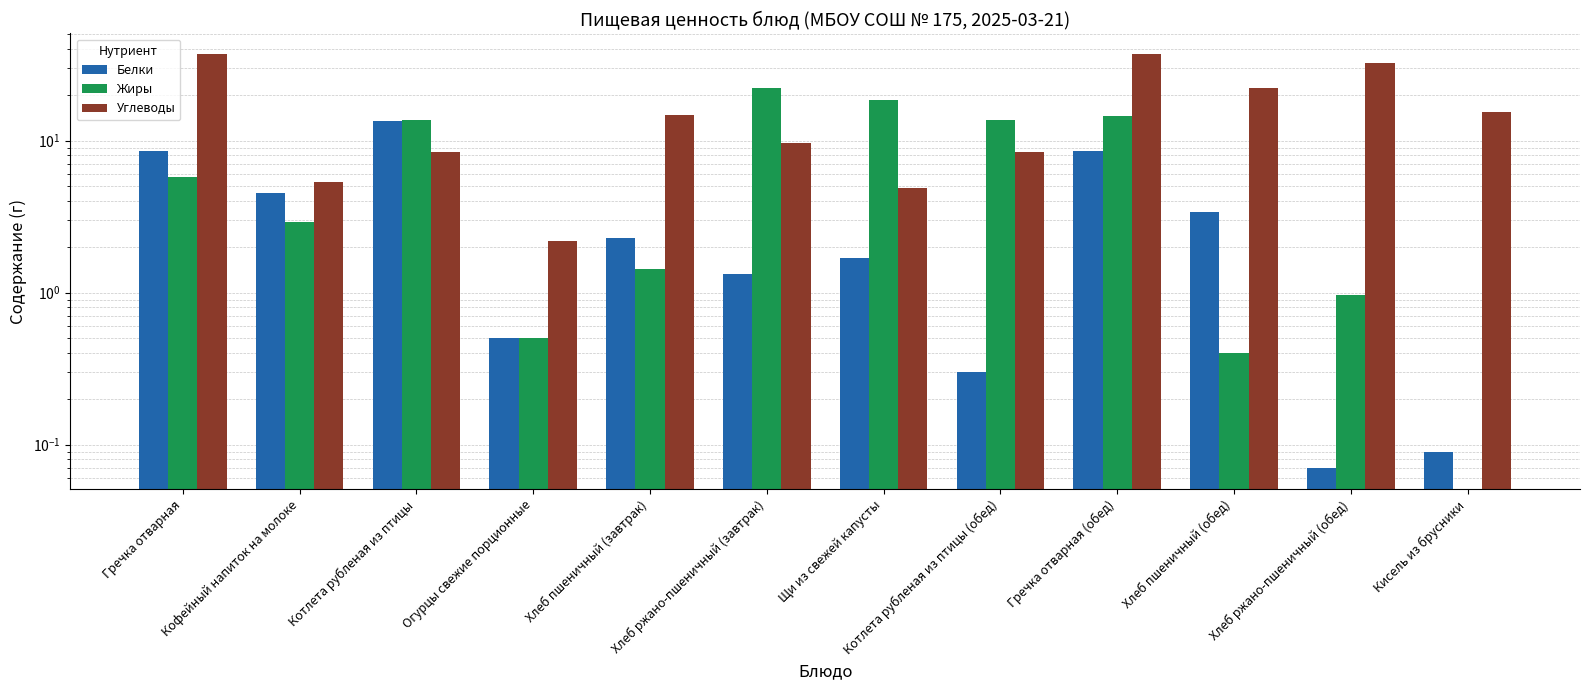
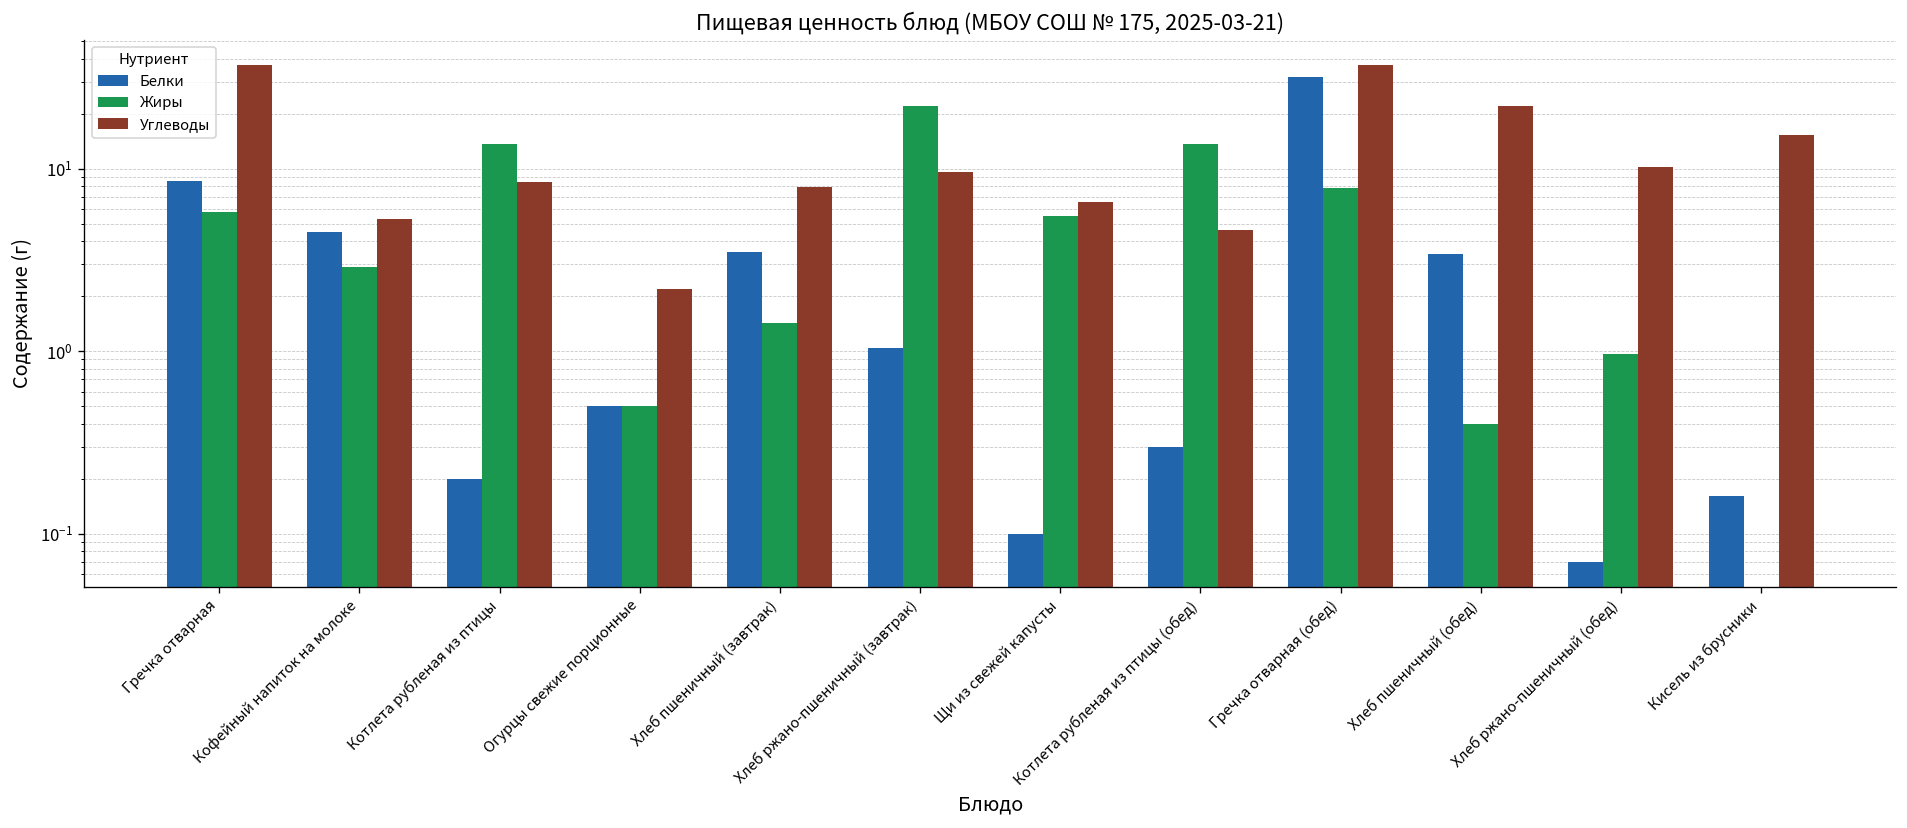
Белки, Котлета рубленая из птицы: 14 -> 0.2
Белки, Хлеб пшеничный (завтрак): 2.3 -> 3.5
Углеводы, Хлеб пшеничный (завтрак): 15 -> 8
Белки, Хлеб ржано-пшеничный (завтрак): 1.3 -> 1.0
Белки, Щи из свежей капусты: 1.7 -> 0.1
Жиры, Щи из свежей капусты: 19 -> 5.5
Углеводы, Щи из свежей капусты: 4.9 -> 6.6
Углеводы, Котлета рубленая из птицы (обед): 8 -> 4.6
Белки, Гречка отварная (обед): 9 -> 32
Жиры, Гречка отварная (обед): 15 -> 8
Углеводы, Хлеб ржано-пшеничный (обед): 32 -> 10
Белки, Кисель из брусники: 0.09 -> 0.16
